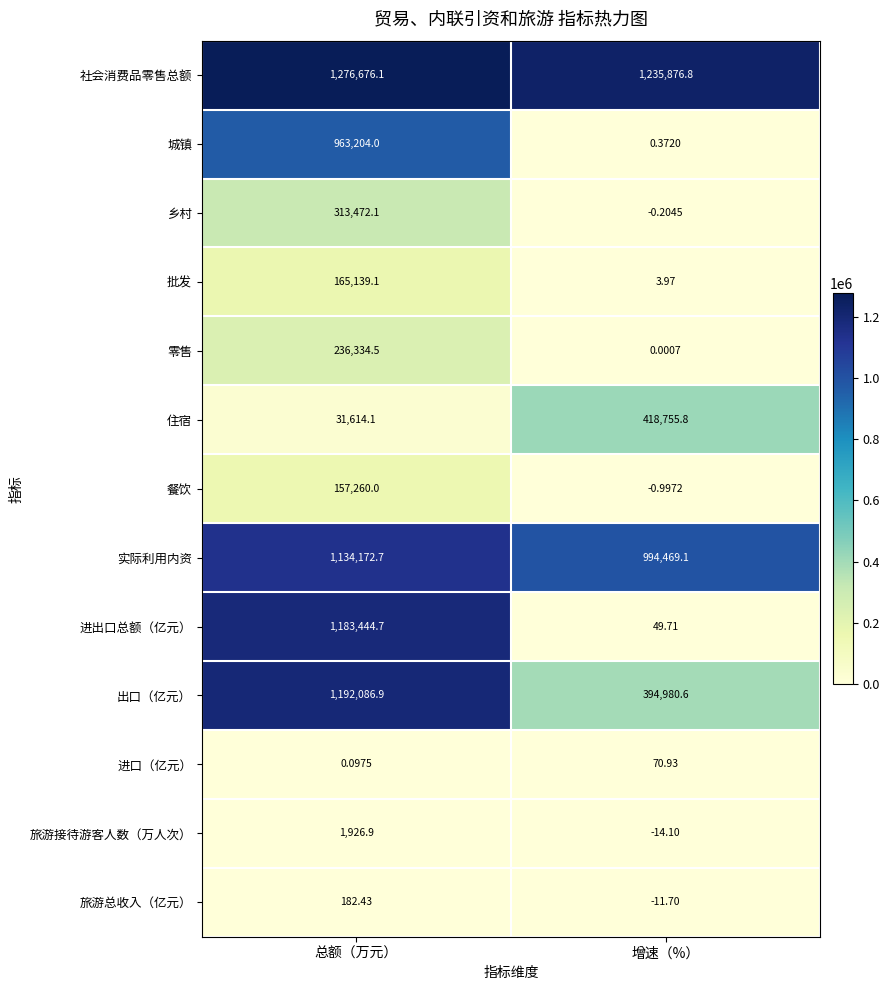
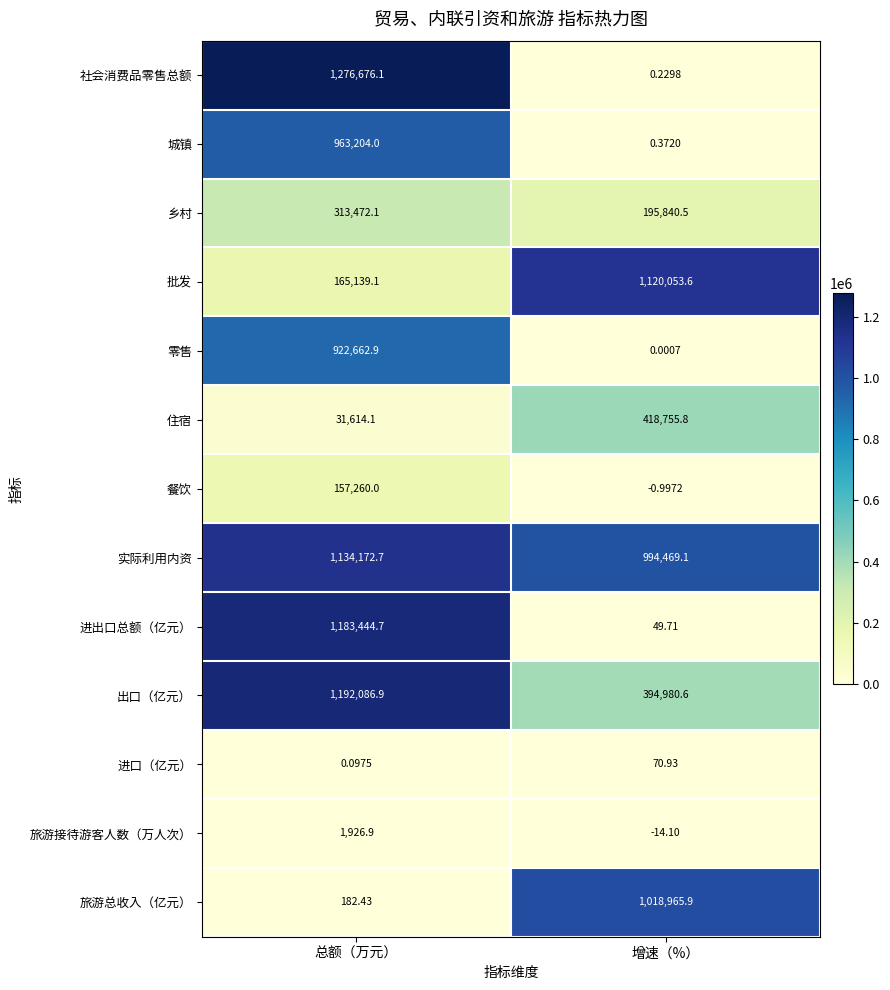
社会消费品零售总额, 增速（%）: 1,235,876.8 -> 0.2298
乡村, 增速（%）: -0.2045 -> 195,840.5
批发, 增速（%）: 3.97 -> 1,120,053.6
零售, 总额（万元）: 236,334.5 -> 922,662.9
旅游总收入（亿元）, 增速（%）: -11.70 -> 1,018,965.9
